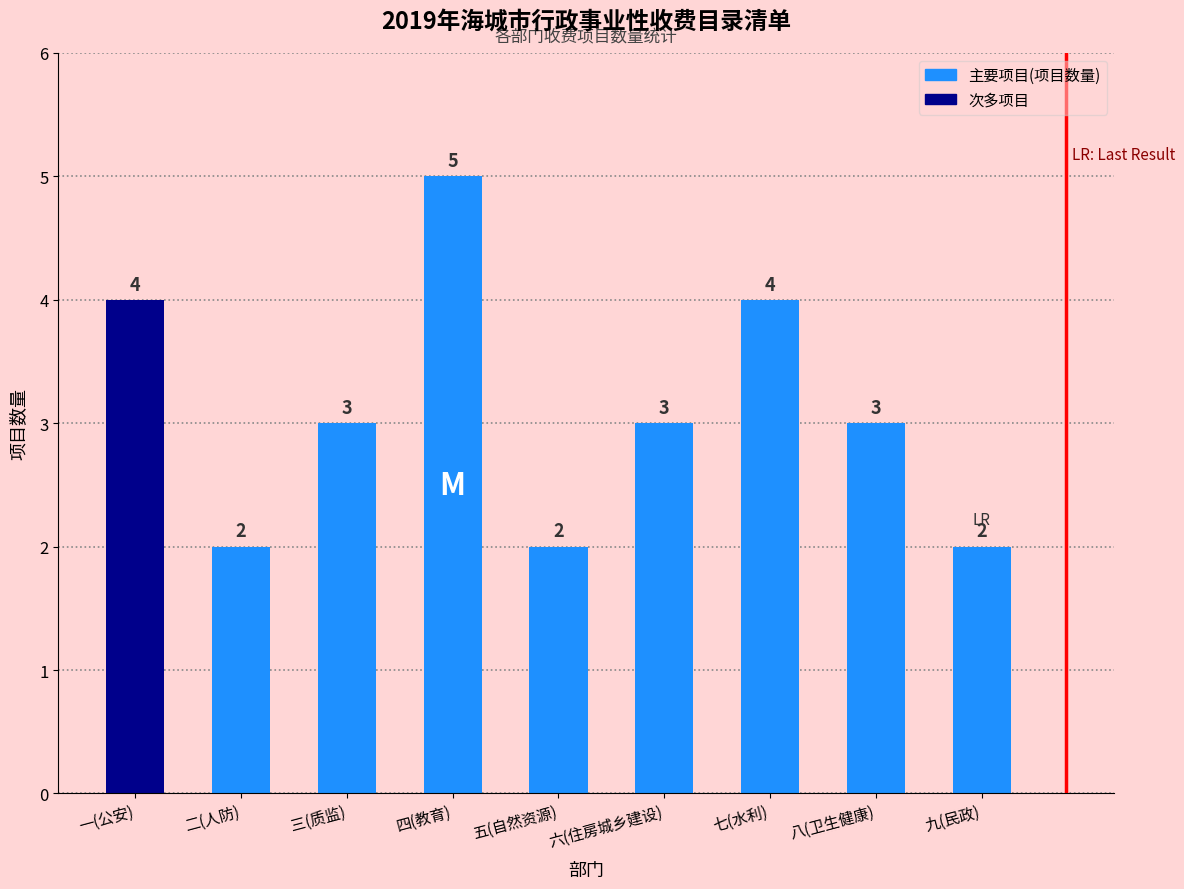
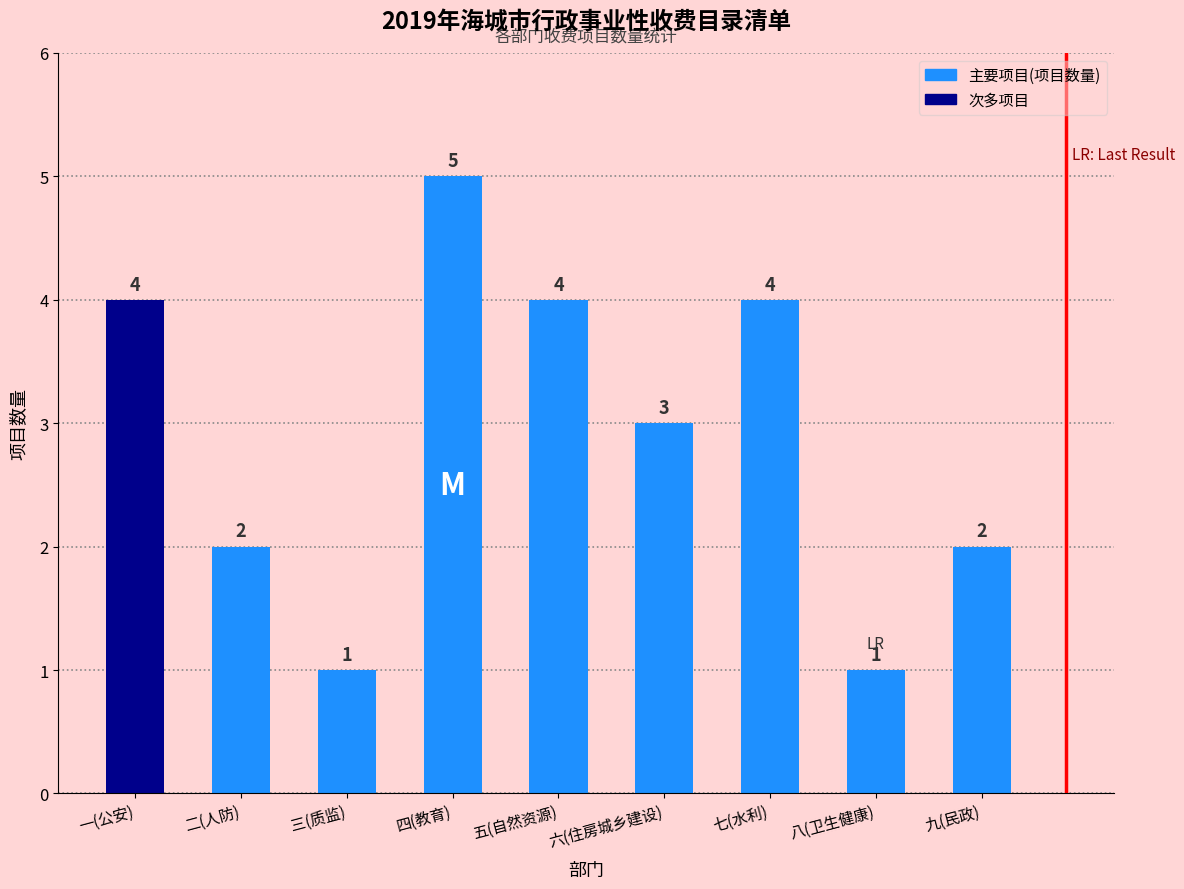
三(质监): 3 -> 1
五(自然资源): 2 -> 4
八(卫生健康): 3 -> 1
